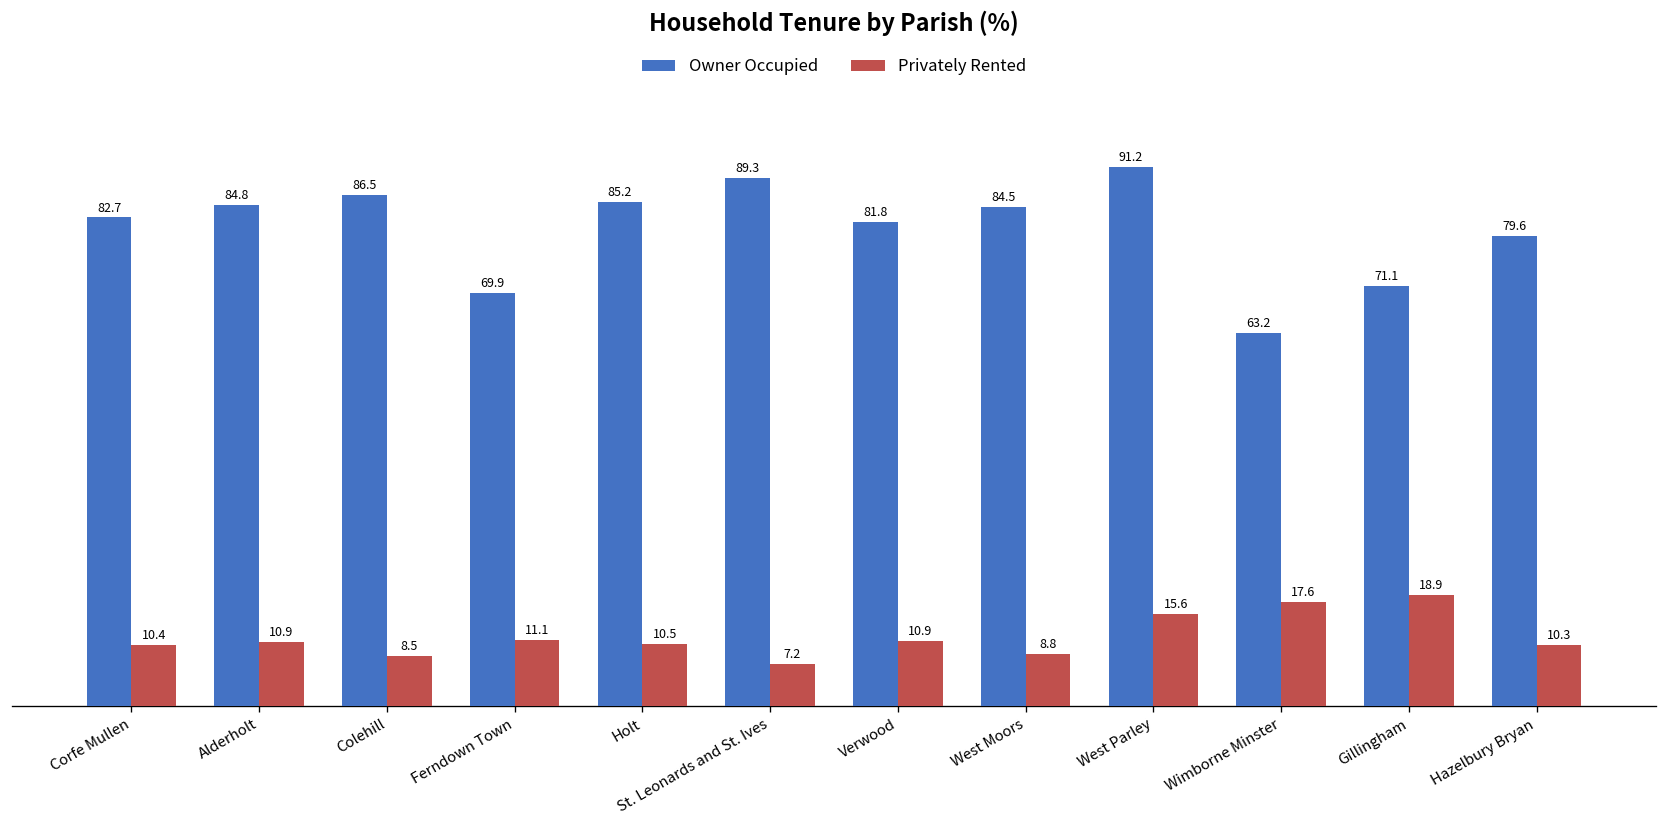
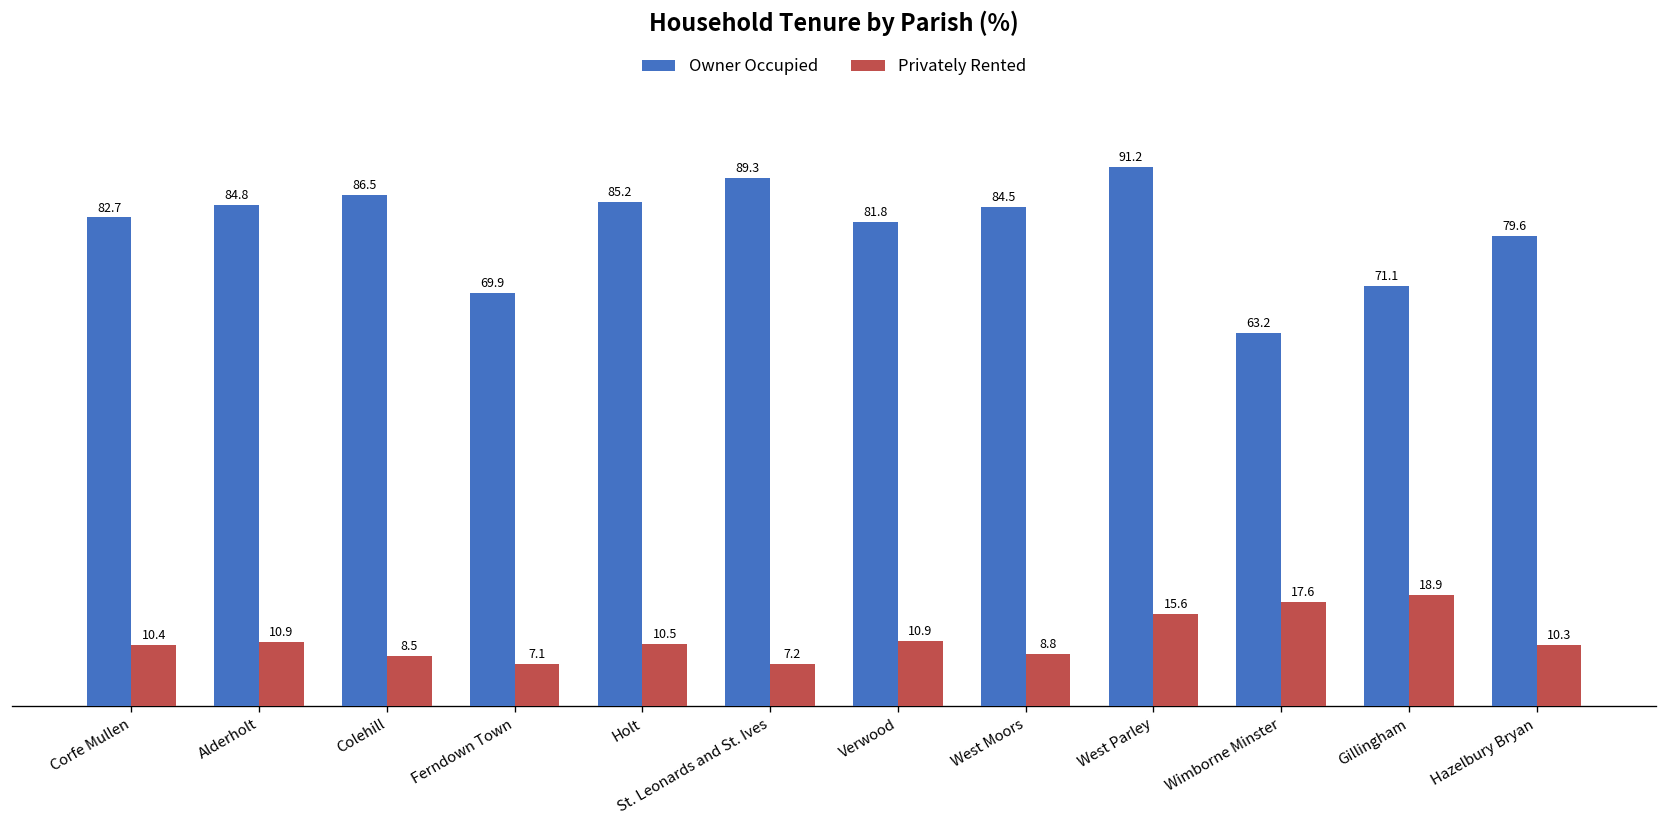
Privately Rented, Ferndown Town: 11.1 -> 7.1
